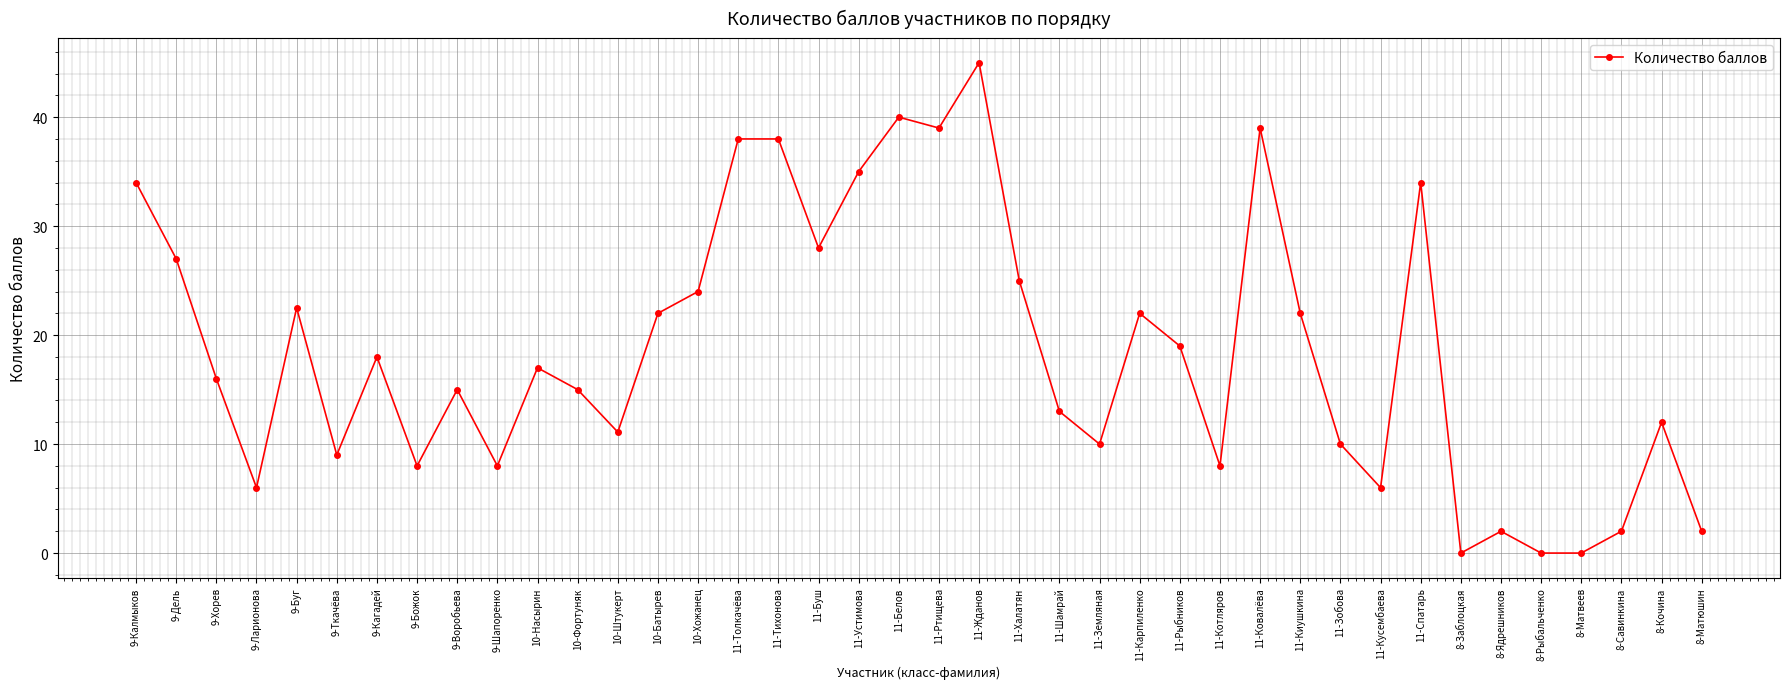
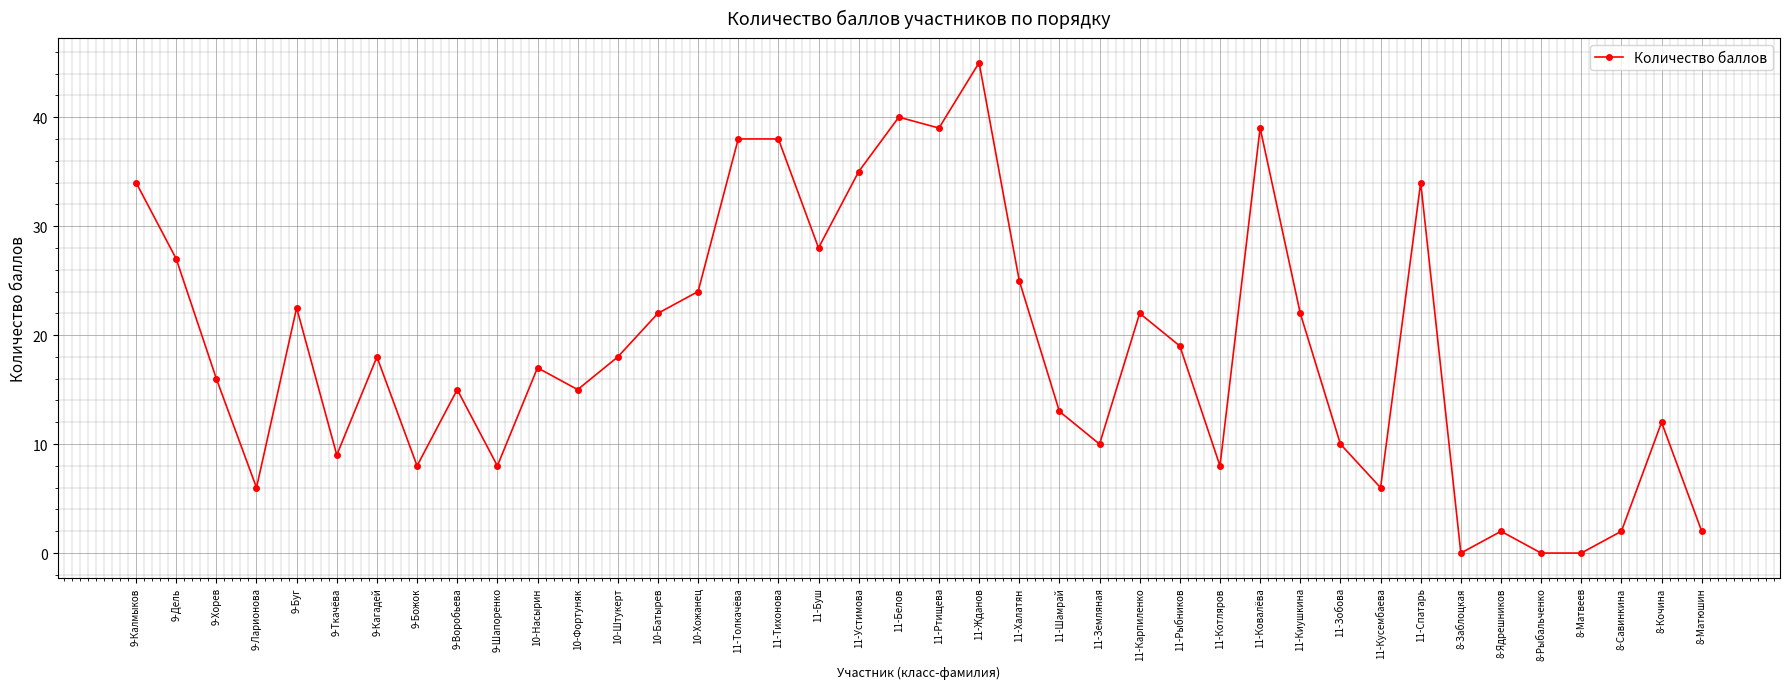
10-Штукерт: 11.1 -> 18.0
